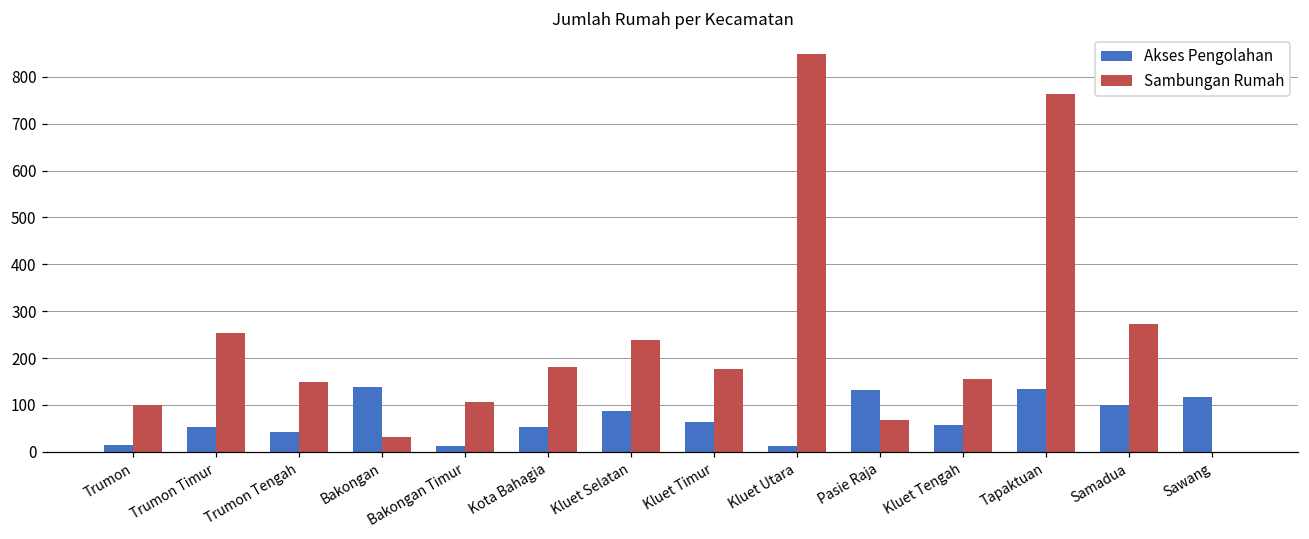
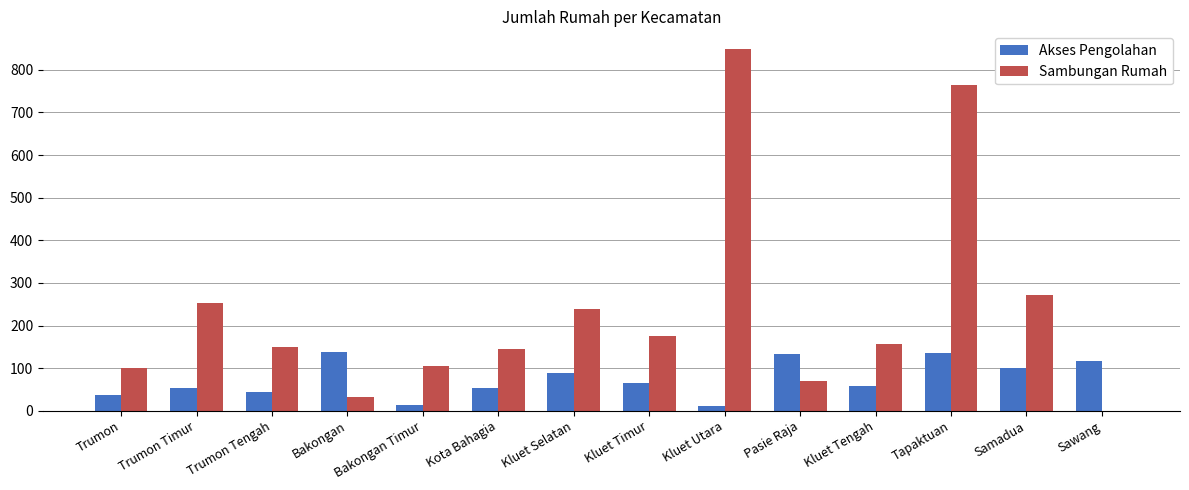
Akses Pengolahan, Trumon: 20 -> 40
Sambungan Rumah, Kota Bahagia: 180 -> 150
